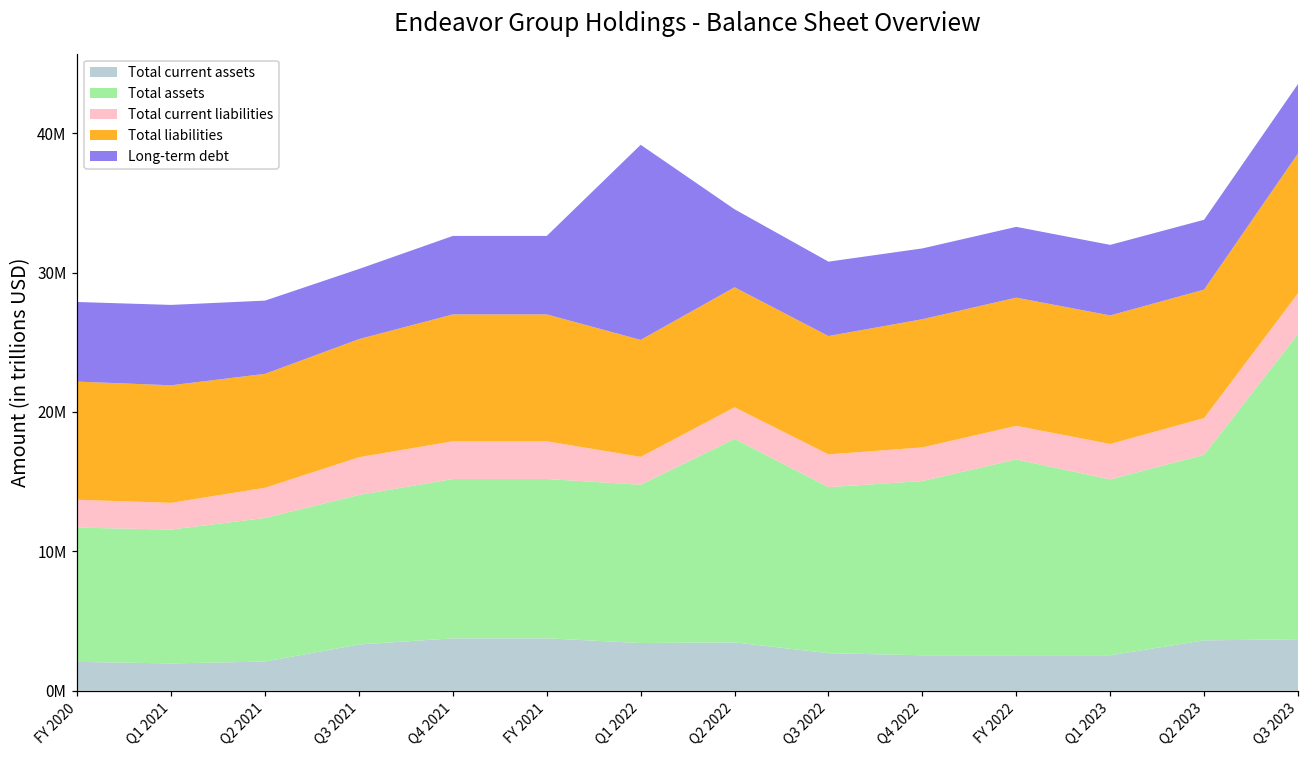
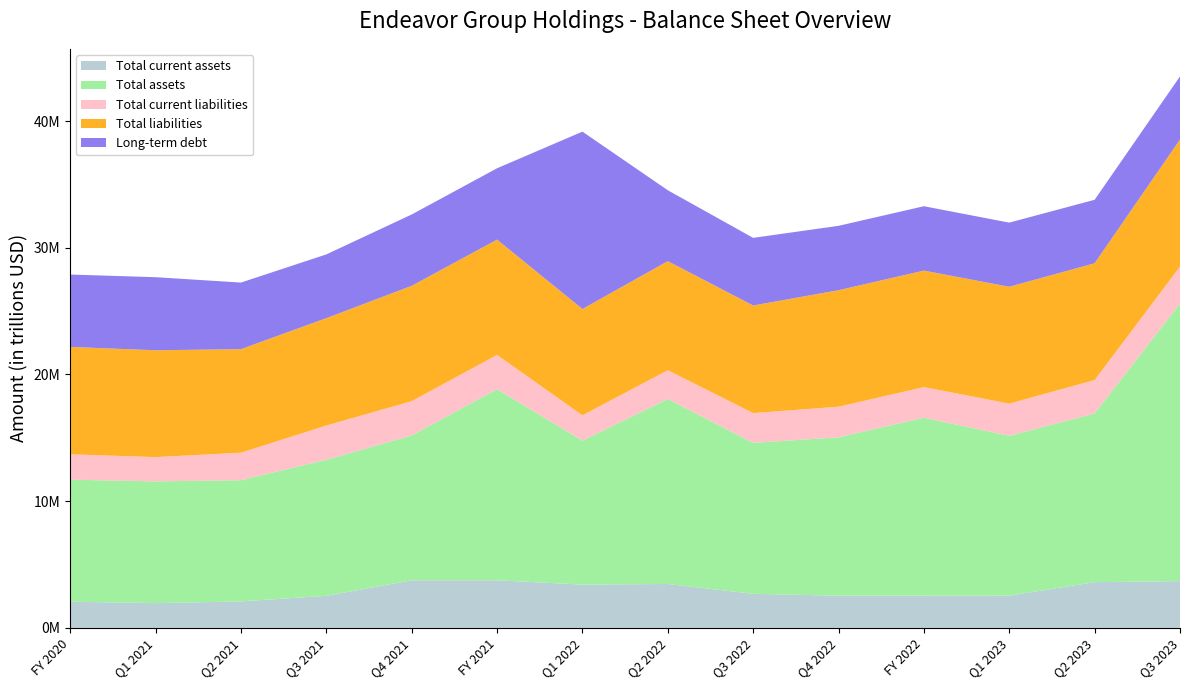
Total assets, Q2 2021: 10300000 -> 9600000
Total current assets, Q3 2021: 3300000 -> 2500000
Total assets, FY 2021: 11400000 -> 15100000
